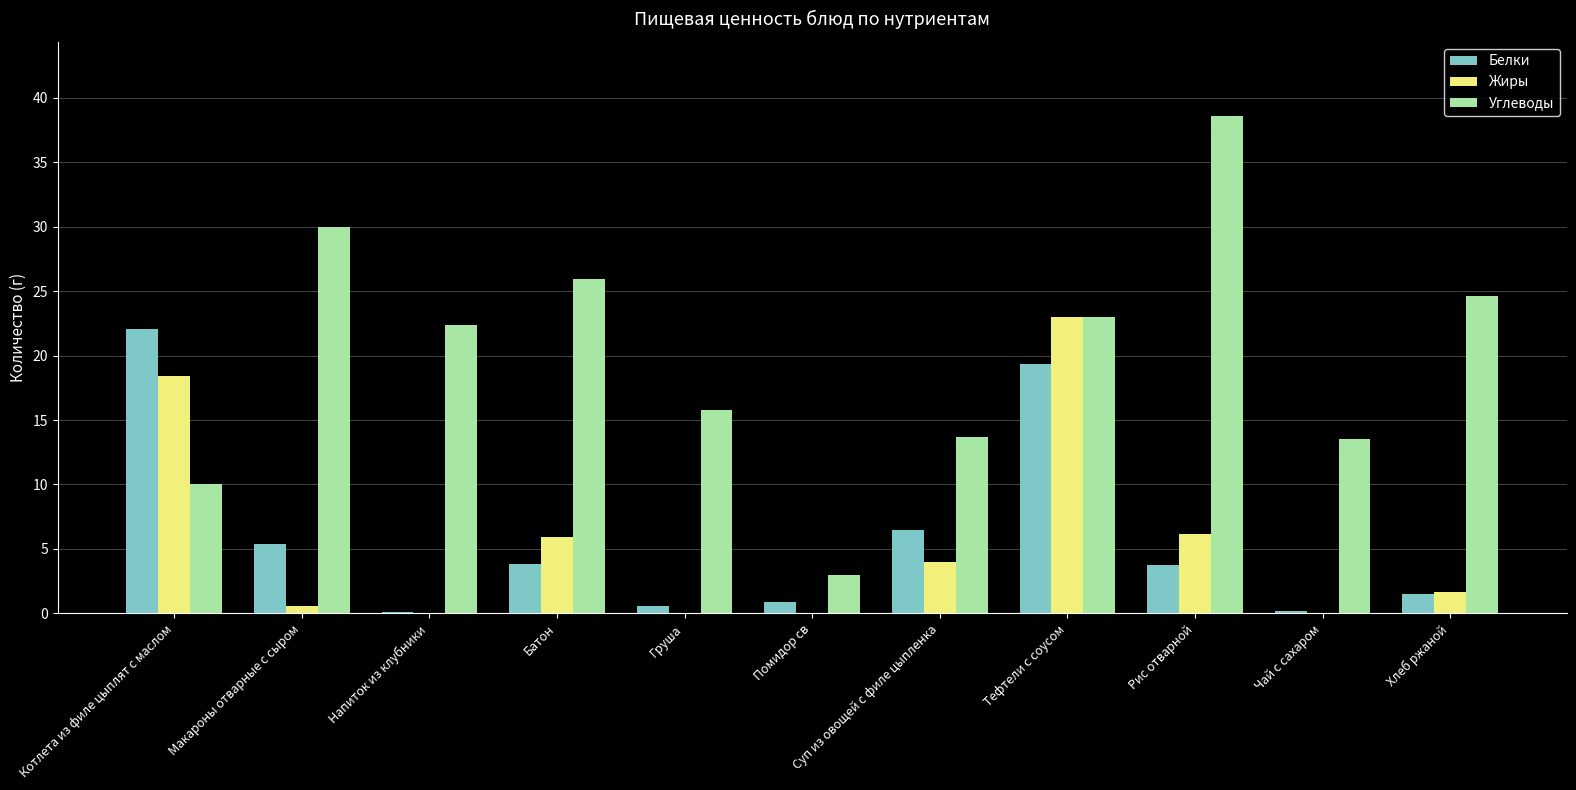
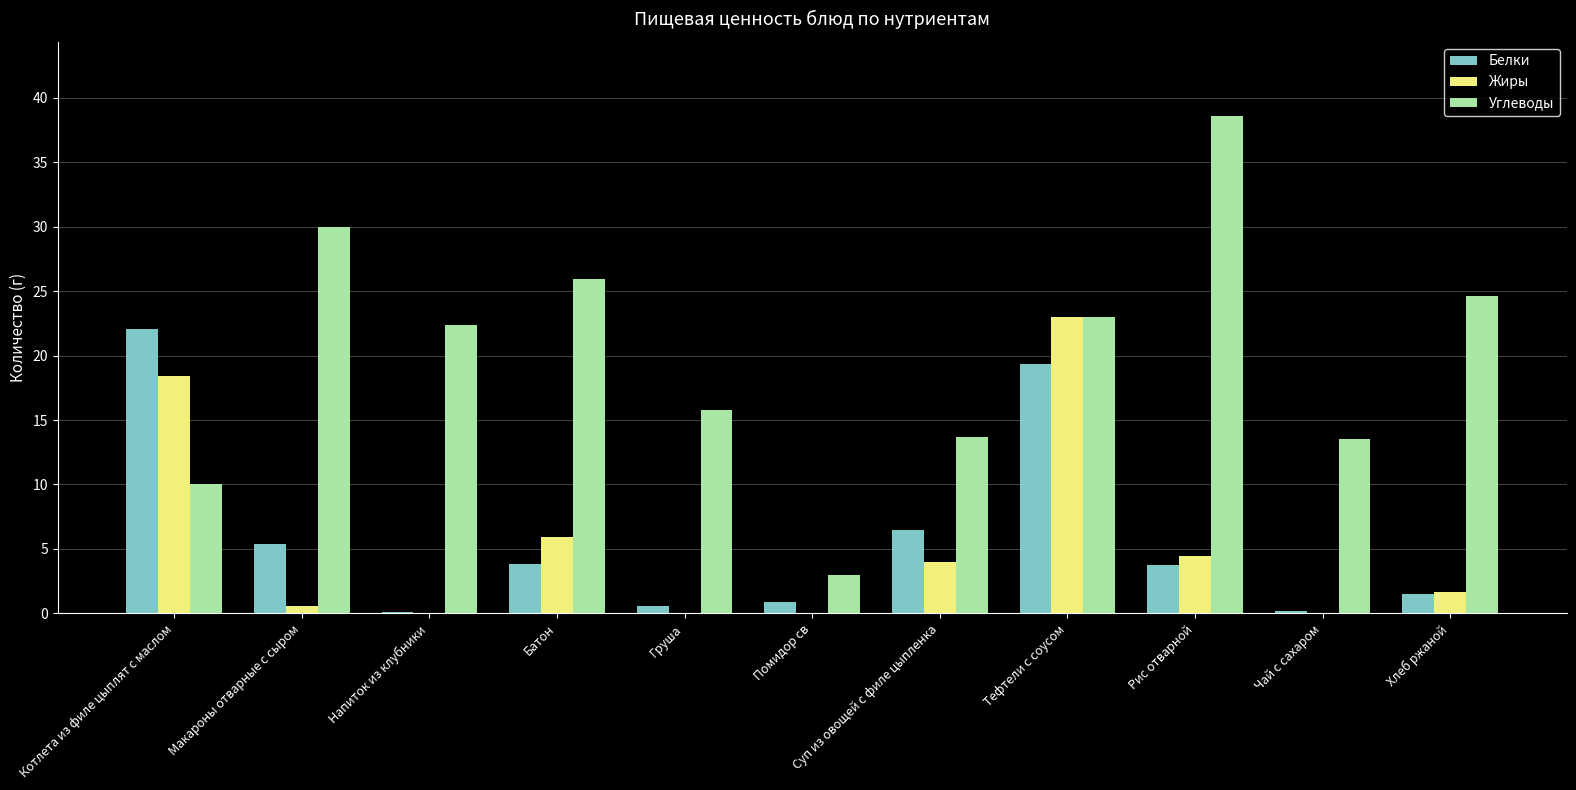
Жиры, Рис отварной: 6.2 -> 4.5
